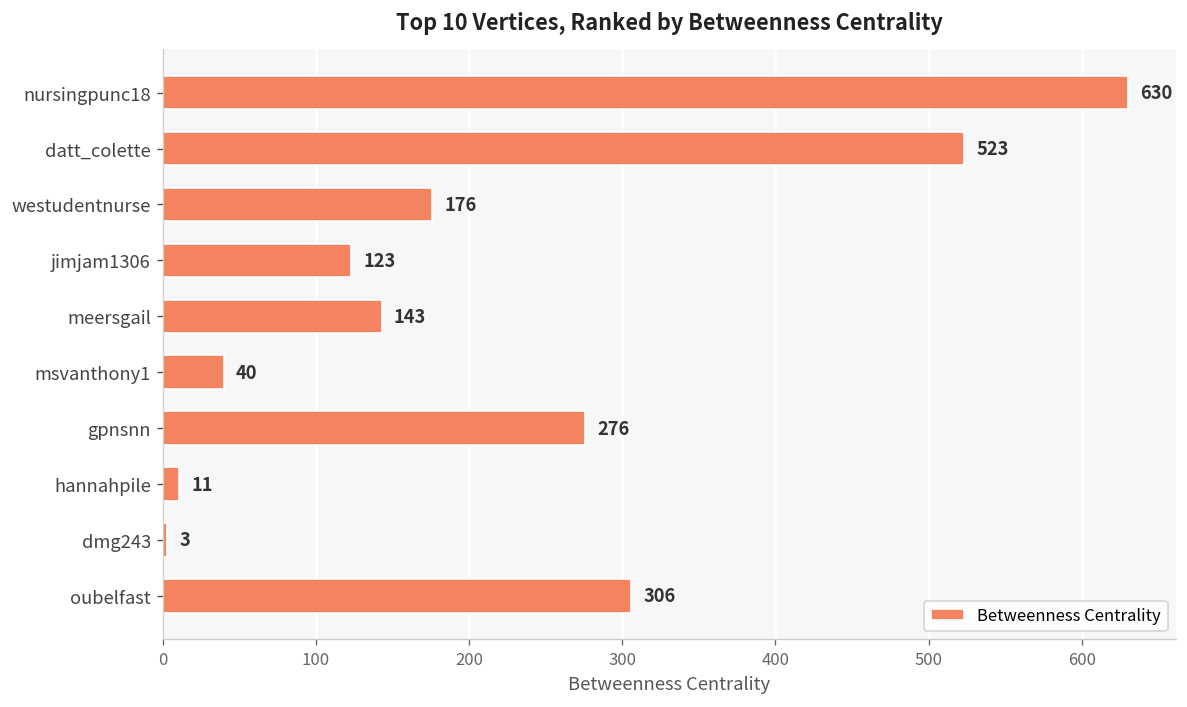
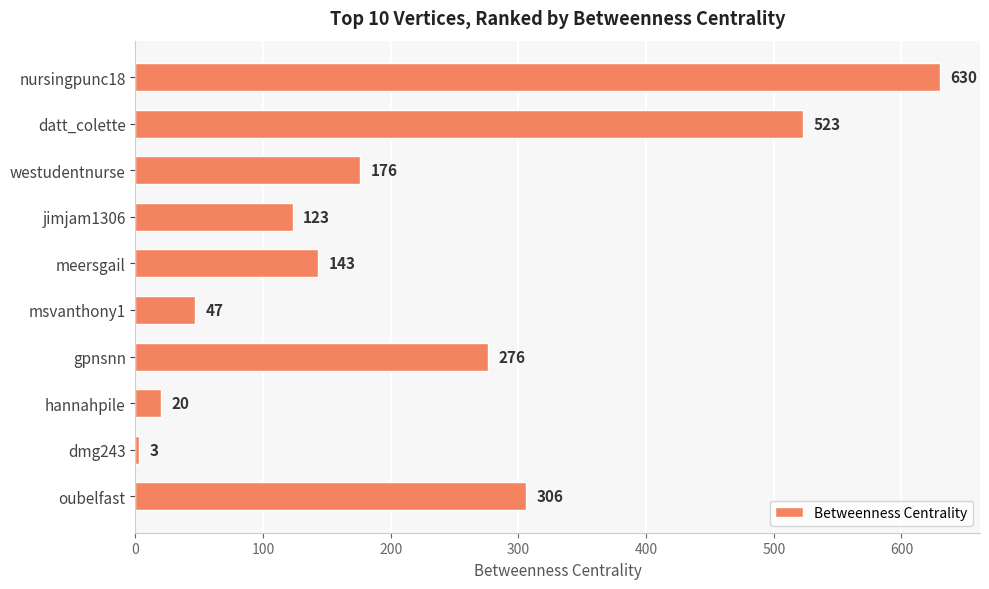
msvanthony1: 40 -> 47
hannahpile: 11 -> 20
